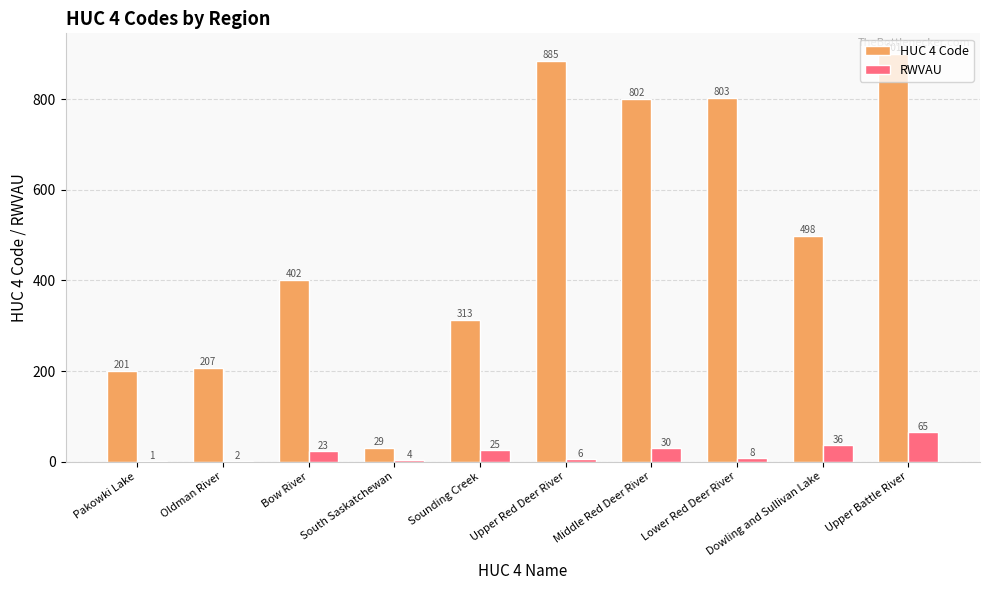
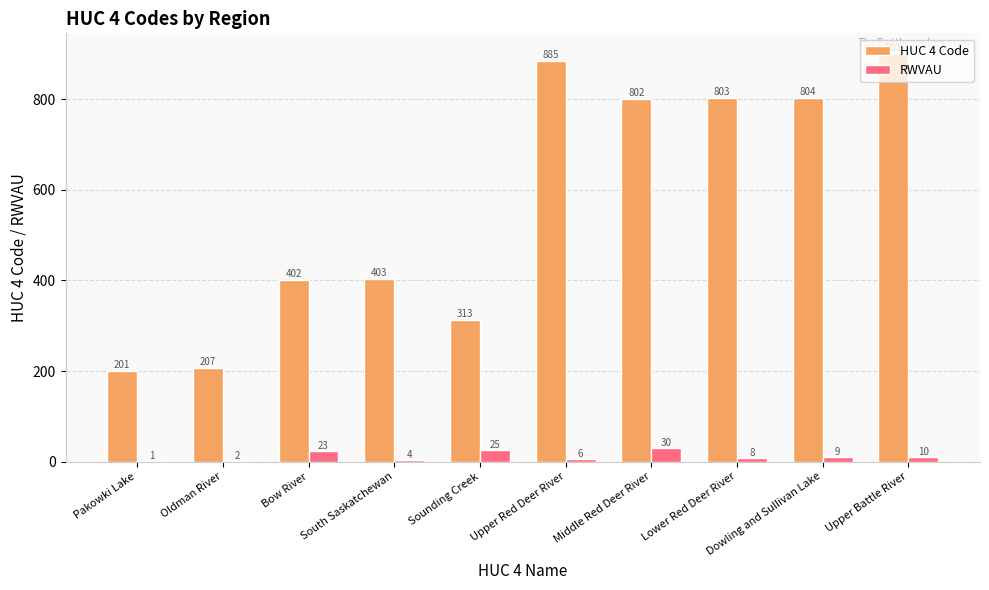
HUC 4 Code, South Saskatchewan: 29 -> 403
HUC 4 Code, Dowling and Sullivan Lake: 498 -> 804
RWVAU, Dowling and Sullivan Lake: 36 -> 9
RWVAU, Upper Battle River: 65 -> 10
